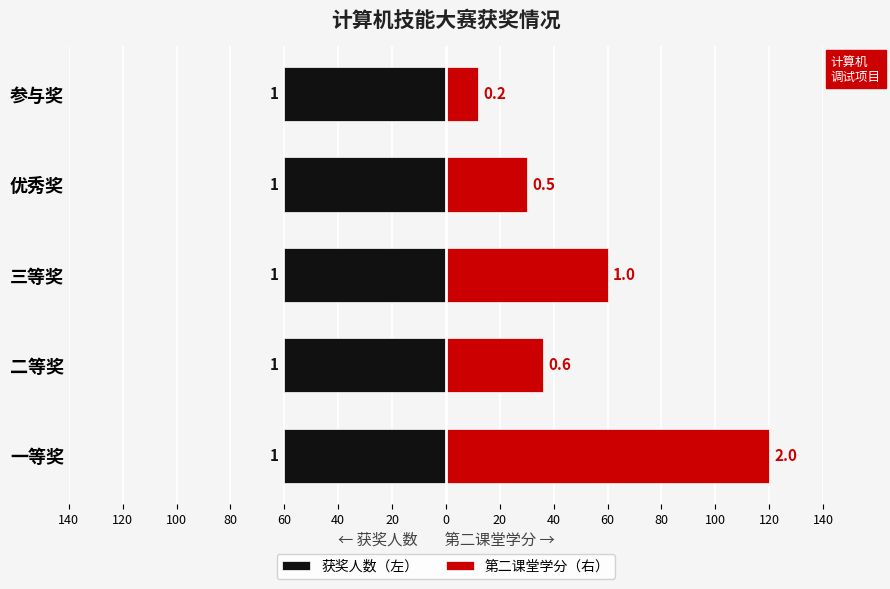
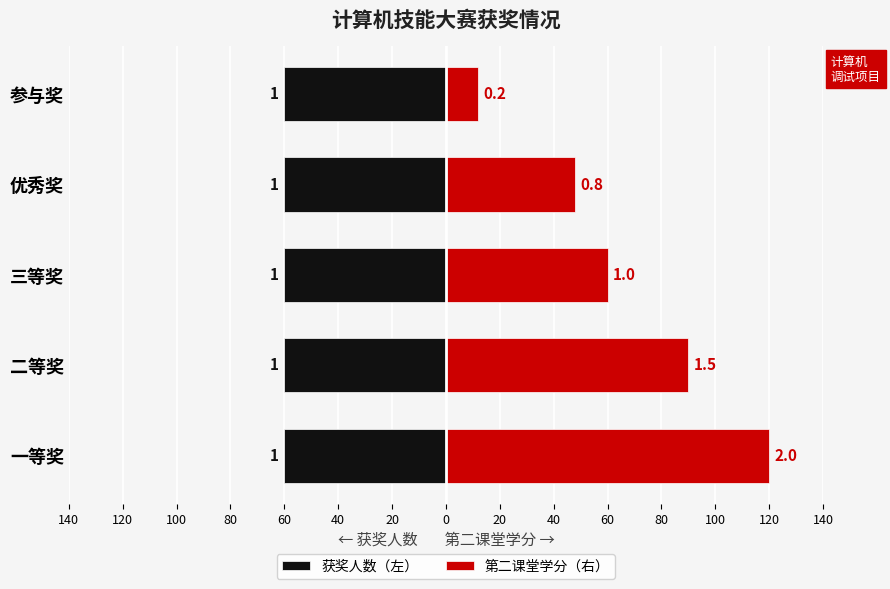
第二课堂学分（右）, 优秀奖: 0.5 -> 0.8
第二课堂学分（右）, 二等奖: 0.6 -> 1.5
